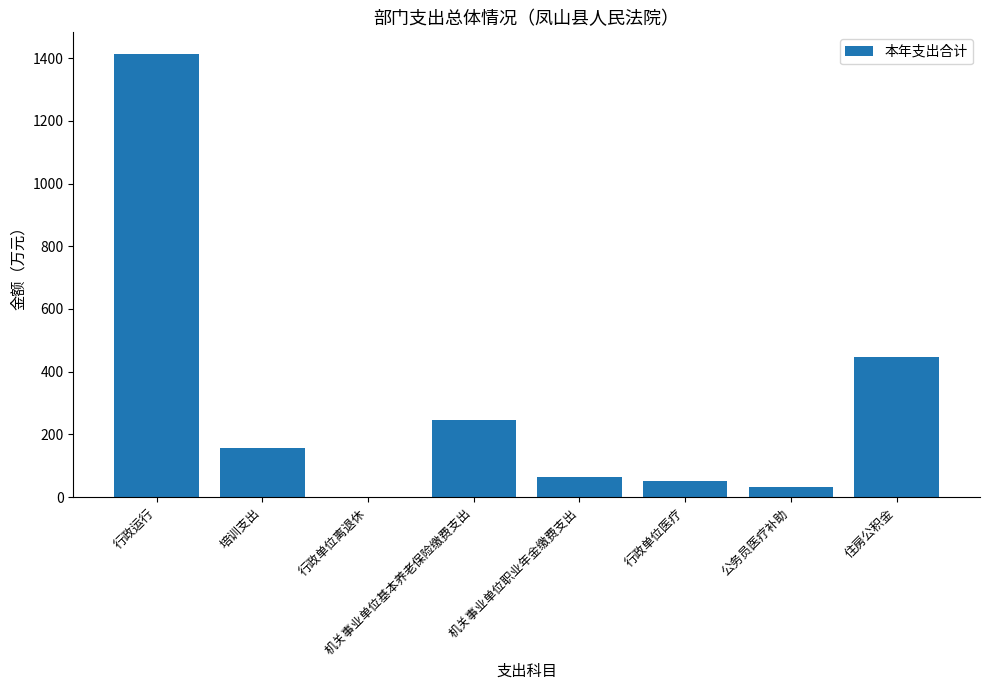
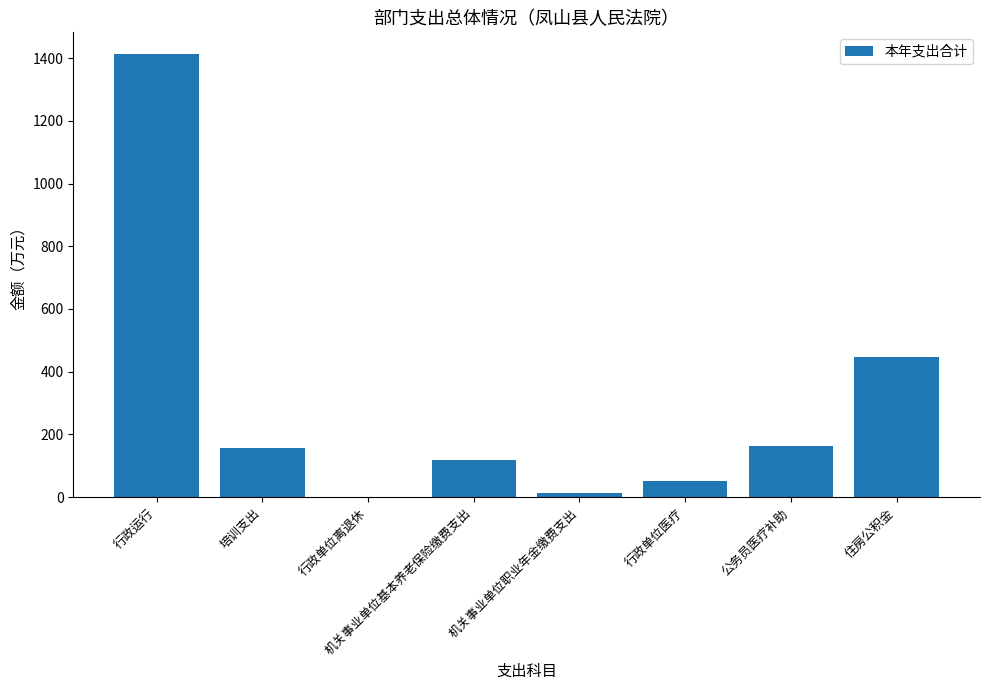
机关事业单位基本养老保险缴费支出: 250 -> 120
机关事业单位职业年金缴费支出: 70 -> 10
公务员医疗补助: 30 -> 160
